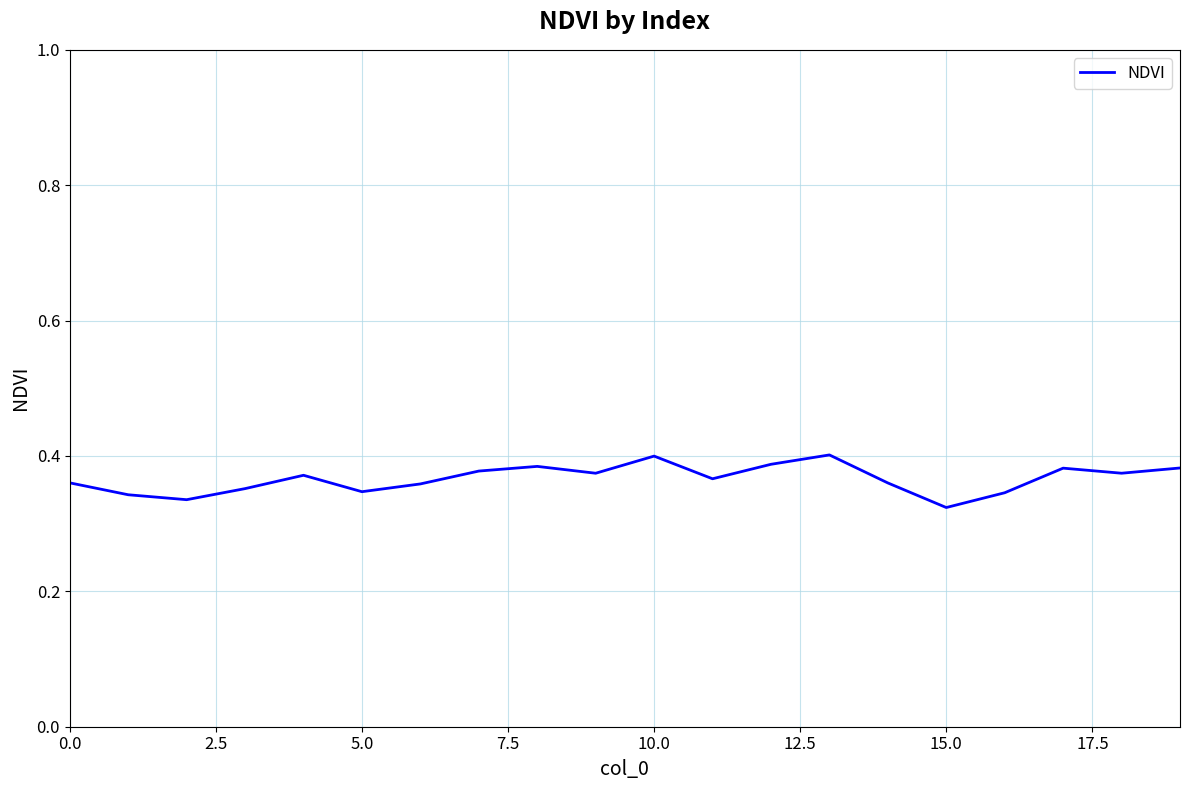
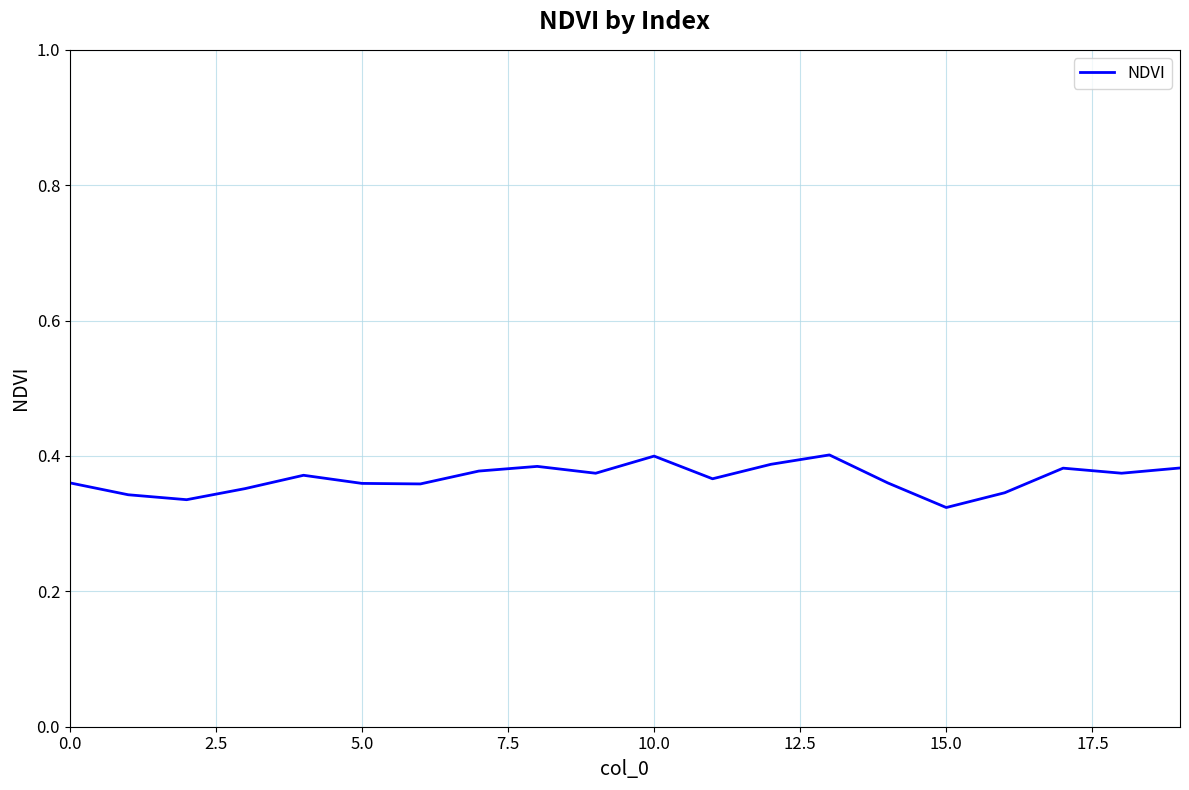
5.0: 0.35 -> 0.36
